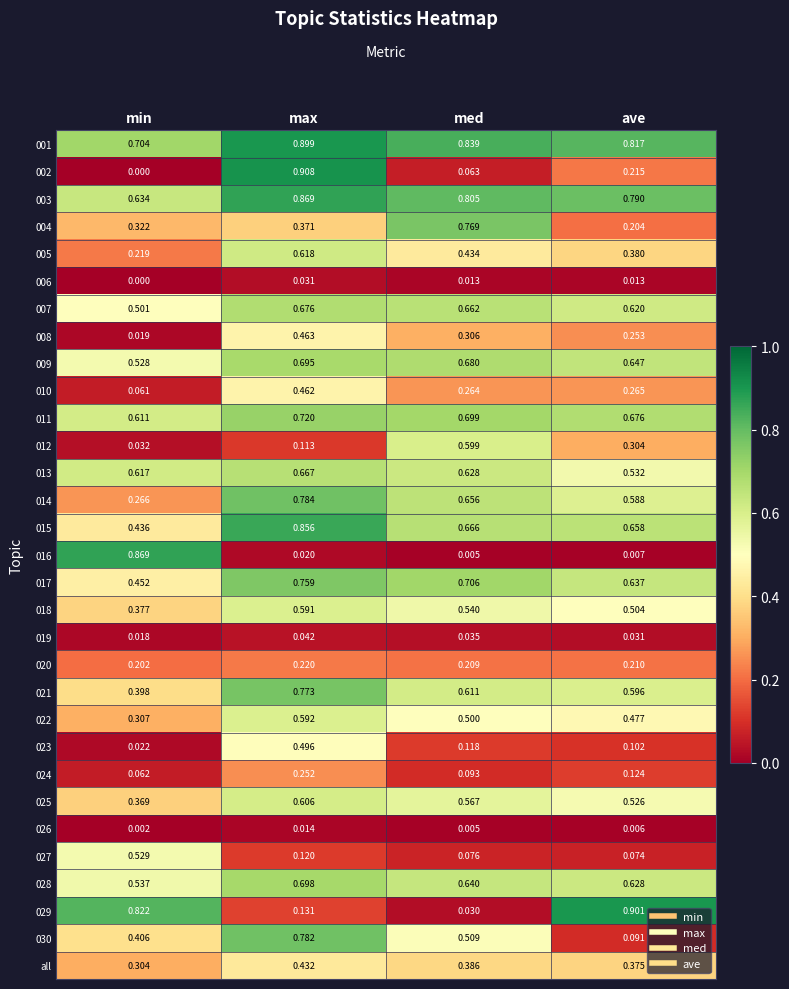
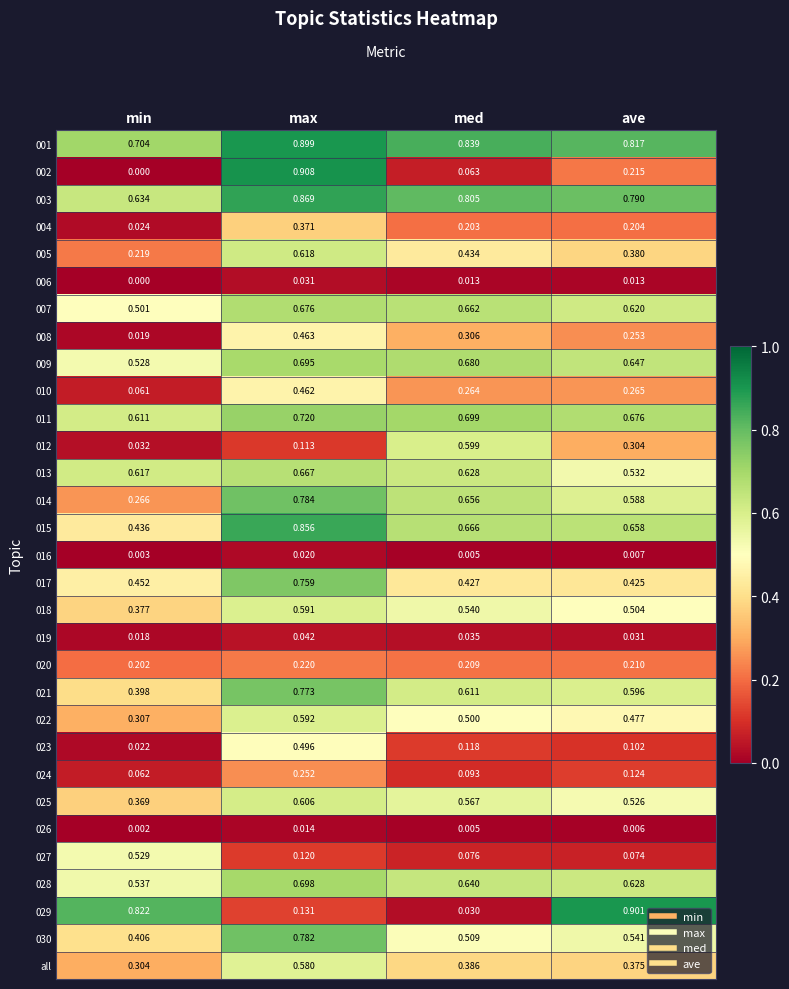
004, min: 0.322 -> 0.024
004, med: 0.769 -> 0.203
016, min: 0.869 -> 0.003
017, med: 0.706 -> 0.427
017, ave: 0.637 -> 0.425
030, ave: 0.091 -> 0.541
all, max: 0.432 -> 0.580
